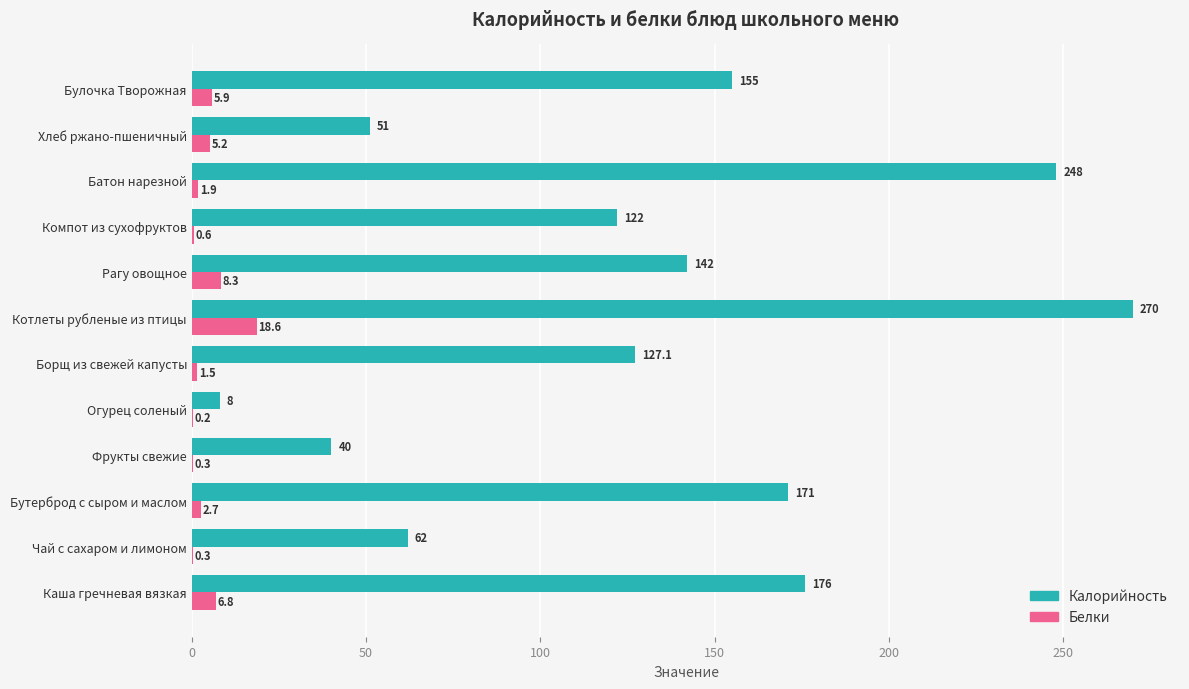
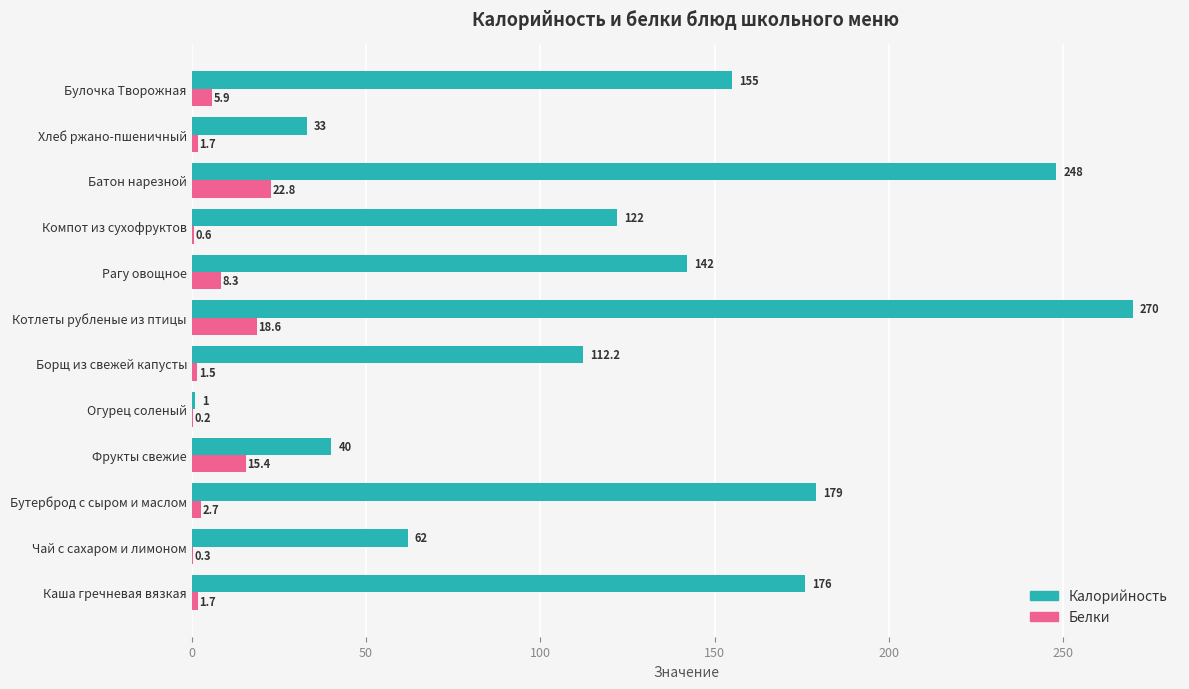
Калорийность, Хлеб ржано-пшеничный: 51 -> 33
Белки, Хлеб ржано-пшеничный: 5.2 -> 1.7
Белки, Батон нарезной: 1.9 -> 22.8
Калорийность, Борщ из свежей капусты: 127.1 -> 112.2
Калорийность, Огурец соленый: 8 -> 1
Белки, Фрукты свежие: 0.3 -> 15.4
Калорийность, Бутерброд с сыром и маслом: 171 -> 179
Белки, Каша гречневая вязкая: 6.8 -> 1.7
